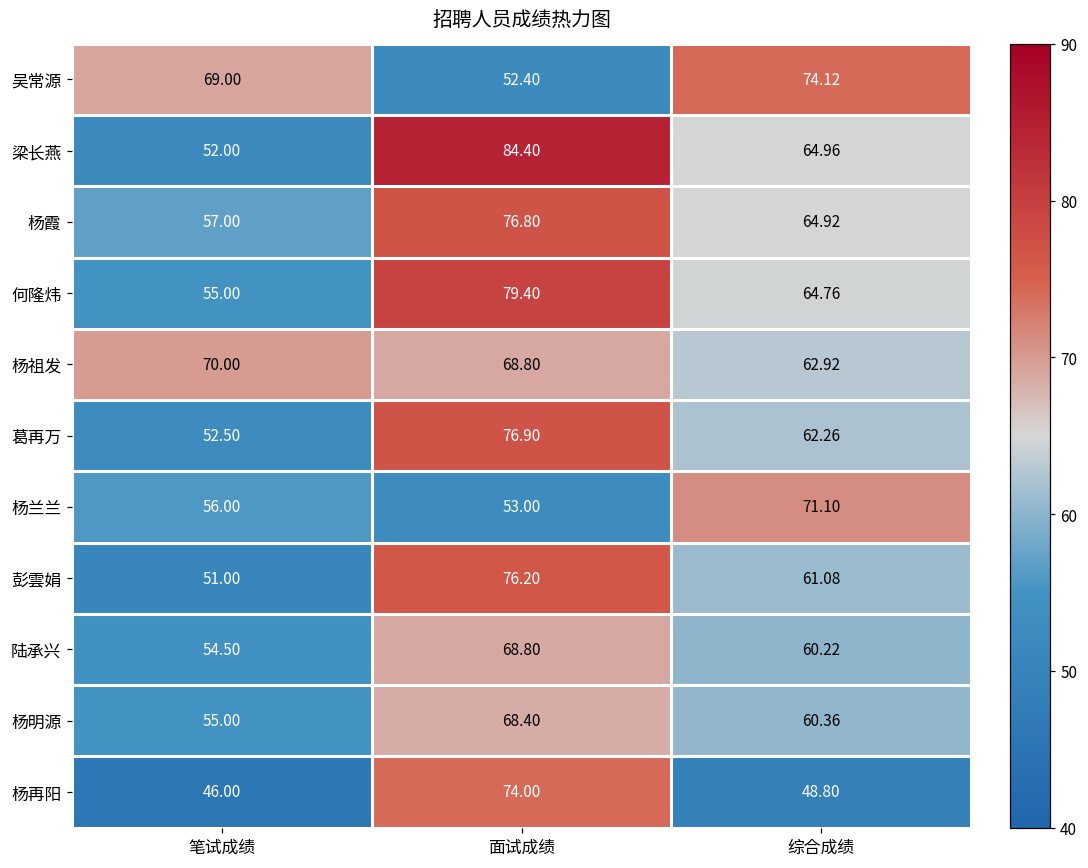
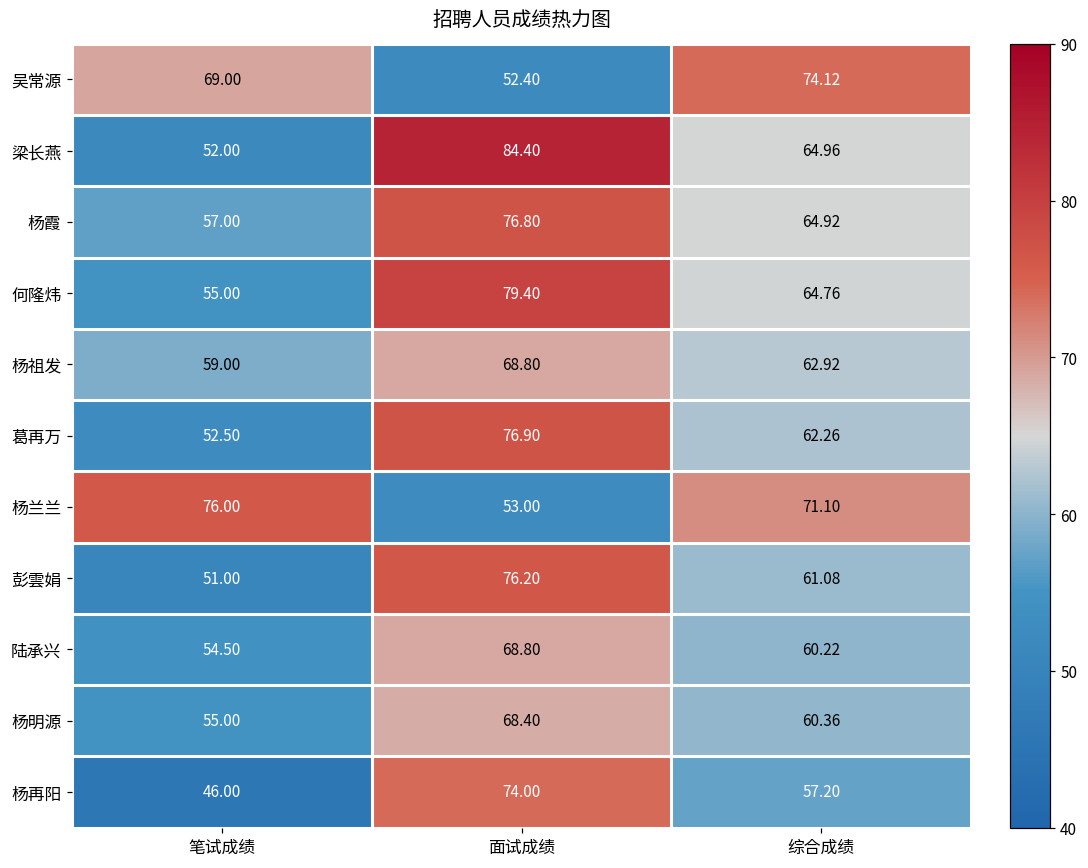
杨祖发, 笔试成绩: 70.00 -> 59.00
杨兰兰, 笔试成绩: 56.00 -> 76.00
杨再阳, 综合成绩: 48.80 -> 57.20
